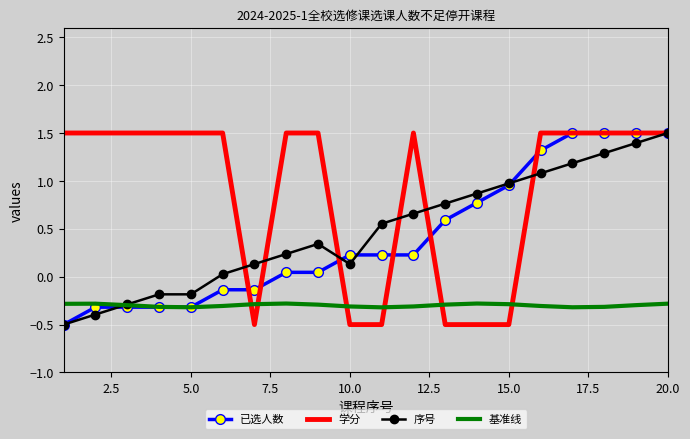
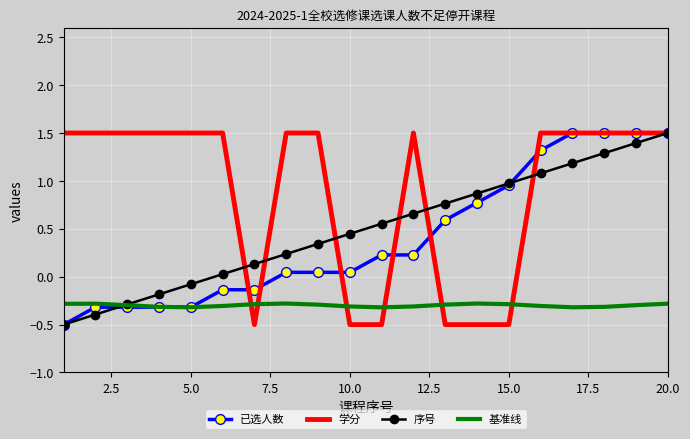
序号, 5.0: -0.2 -> -0.1
已选人数, 10.0: 0.2 -> 0.0
序号, 10.0: 0.1 -> 0.4
